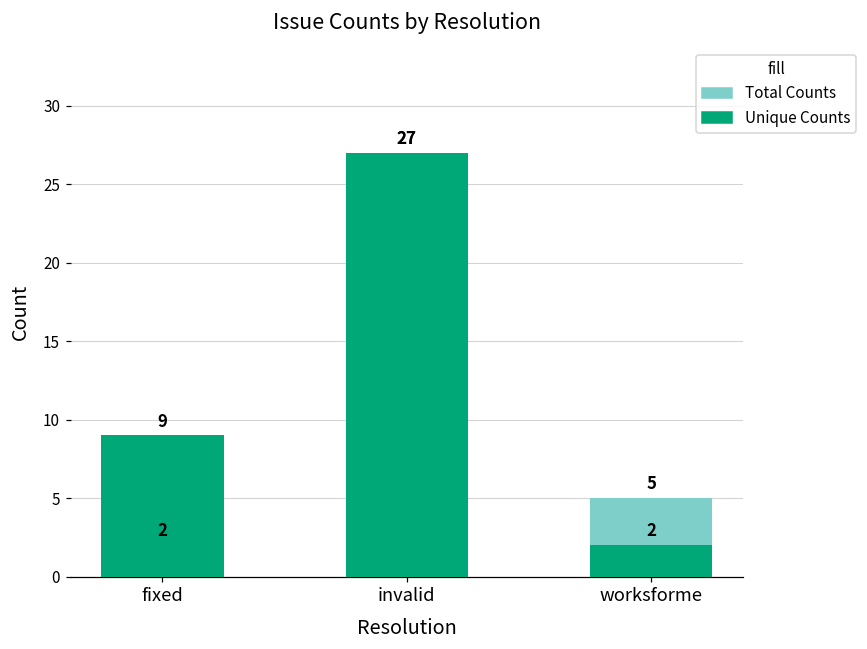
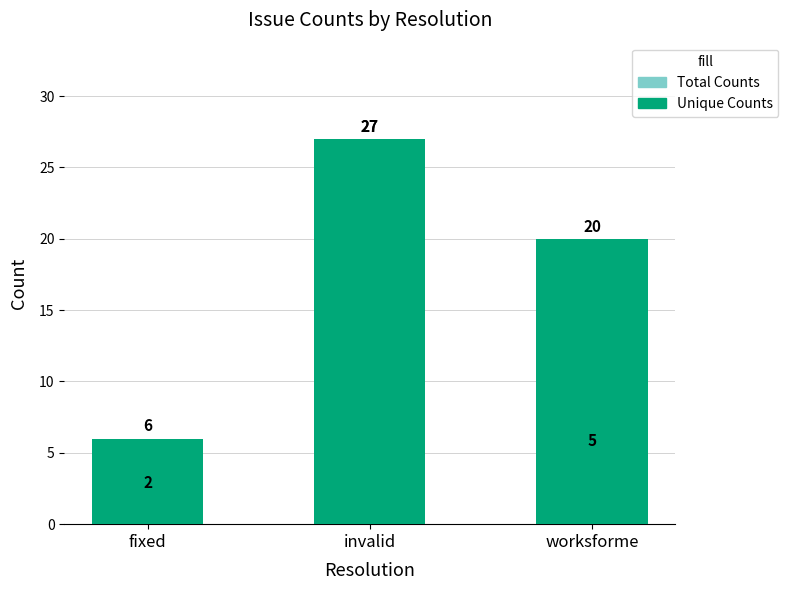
Unique Counts, fixed: 9 -> 6
Unique Counts, worksforme: 2 -> 20
